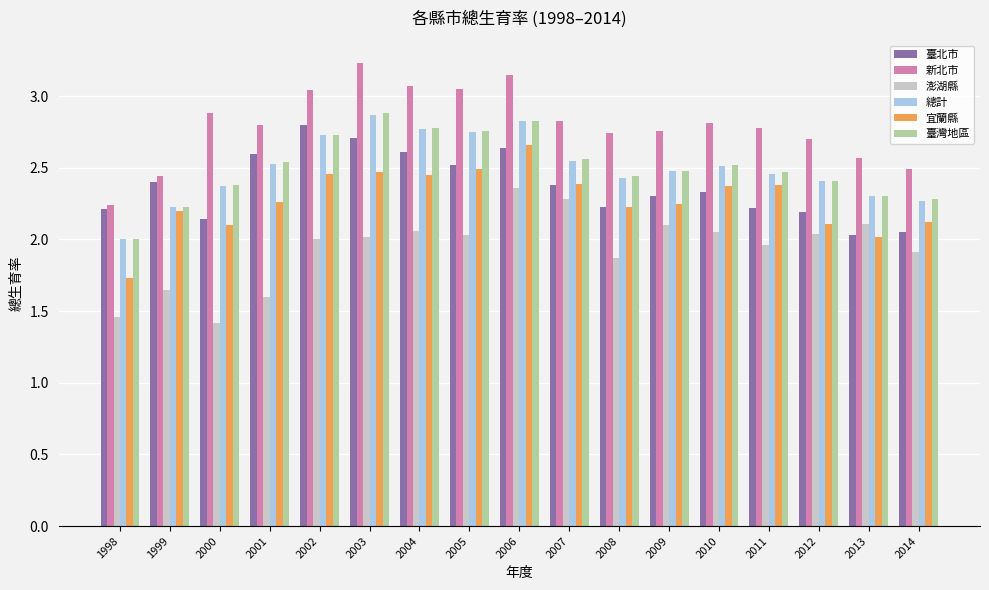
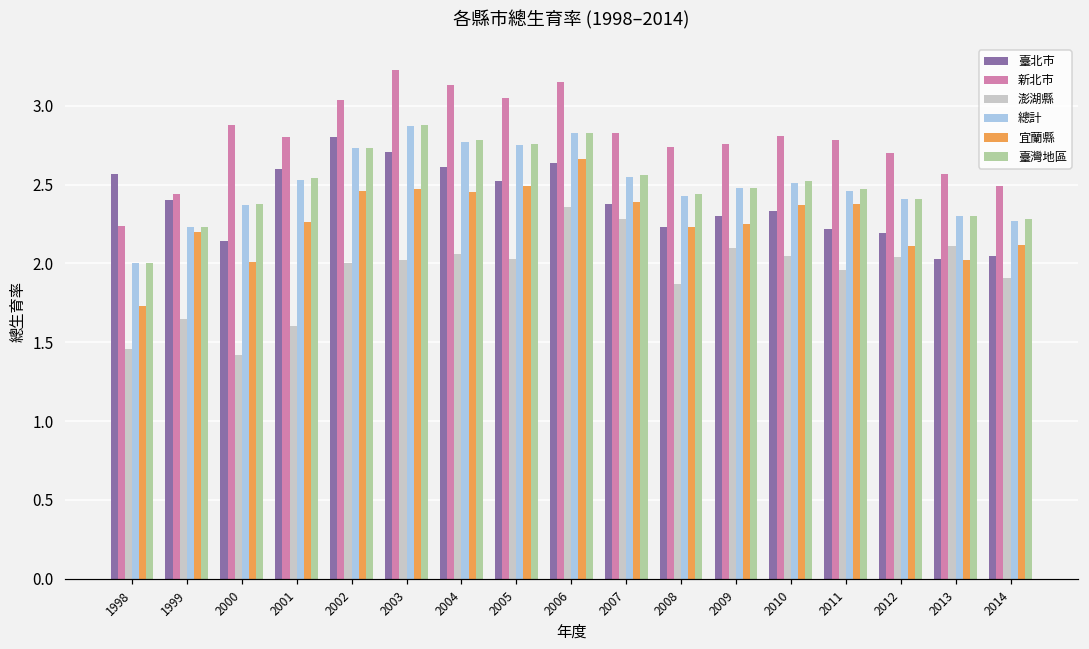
臺北市, 1998: 2.21 -> 2.57
宜蘭縣, 2000: 2.10 -> 2.01
新北市, 2004: 3.07 -> 3.13
